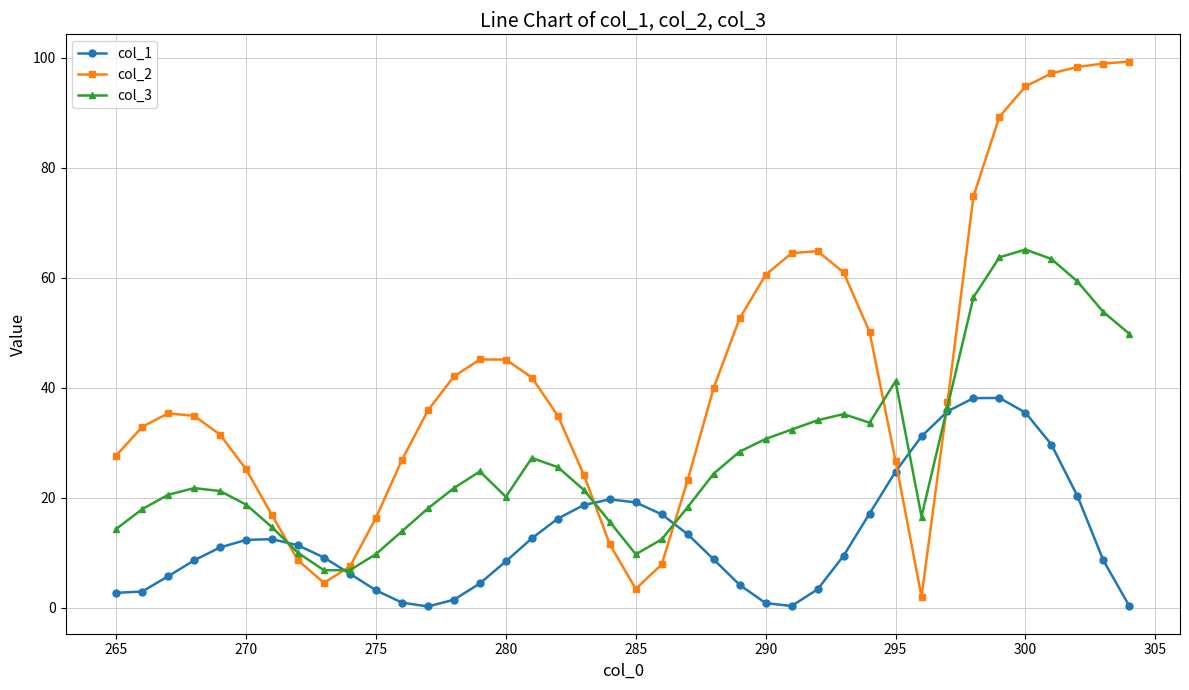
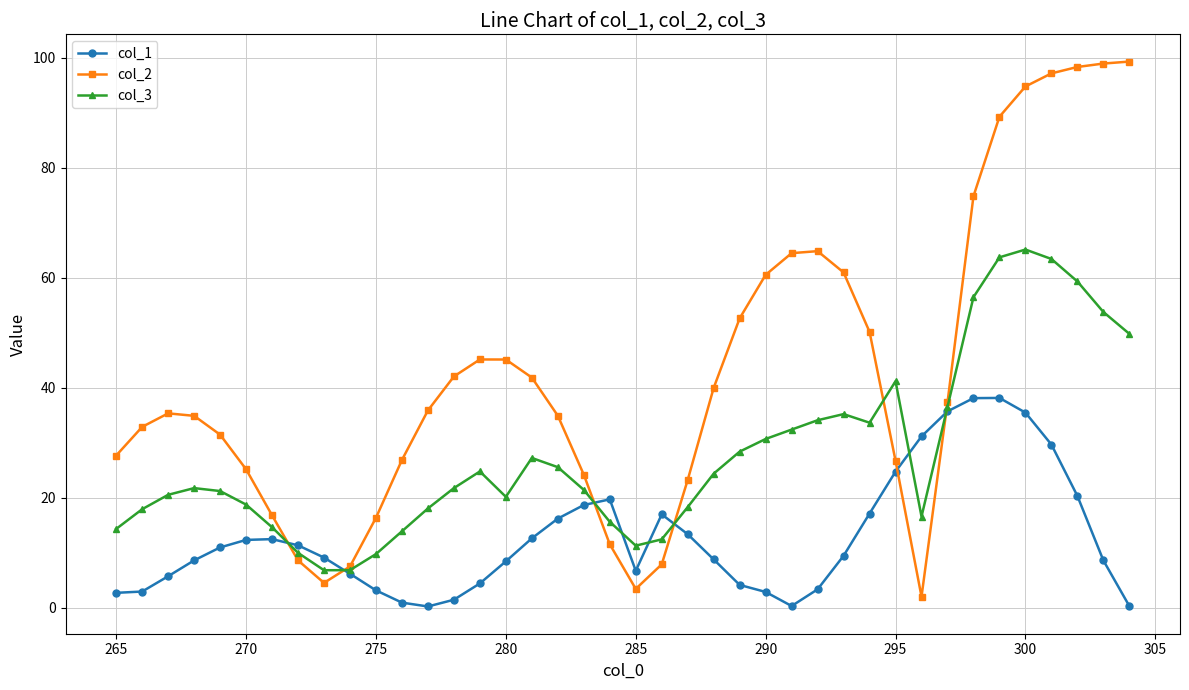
col_1, 285: 19 -> 7
col_3, 285: 10 -> 11
col_1, 290: 1 -> 3
